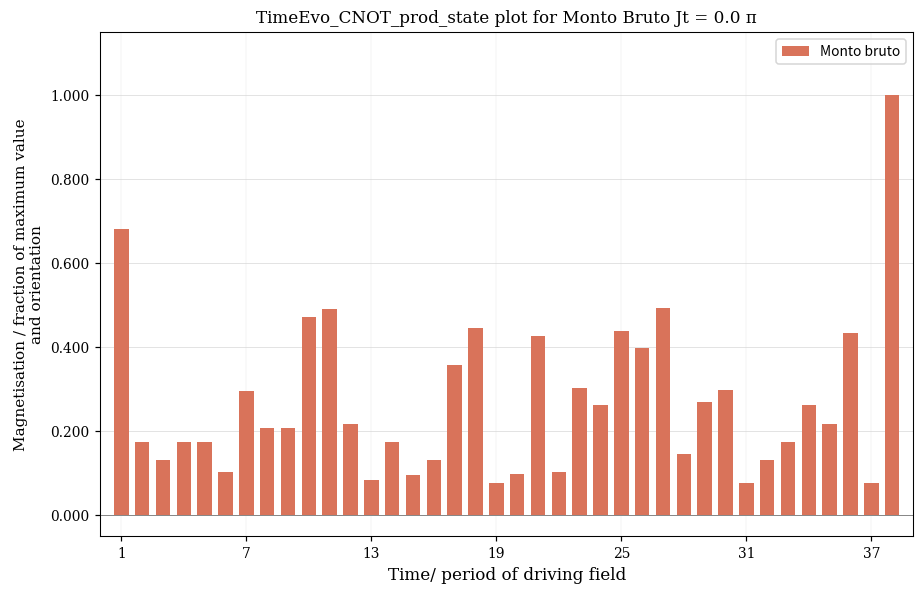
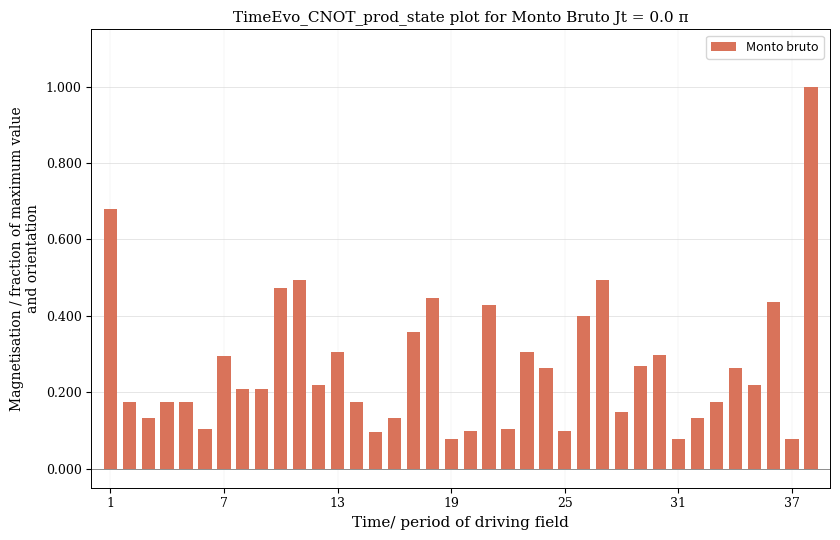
13: 0.08 -> 0.30
25: 0.44 -> 0.10
